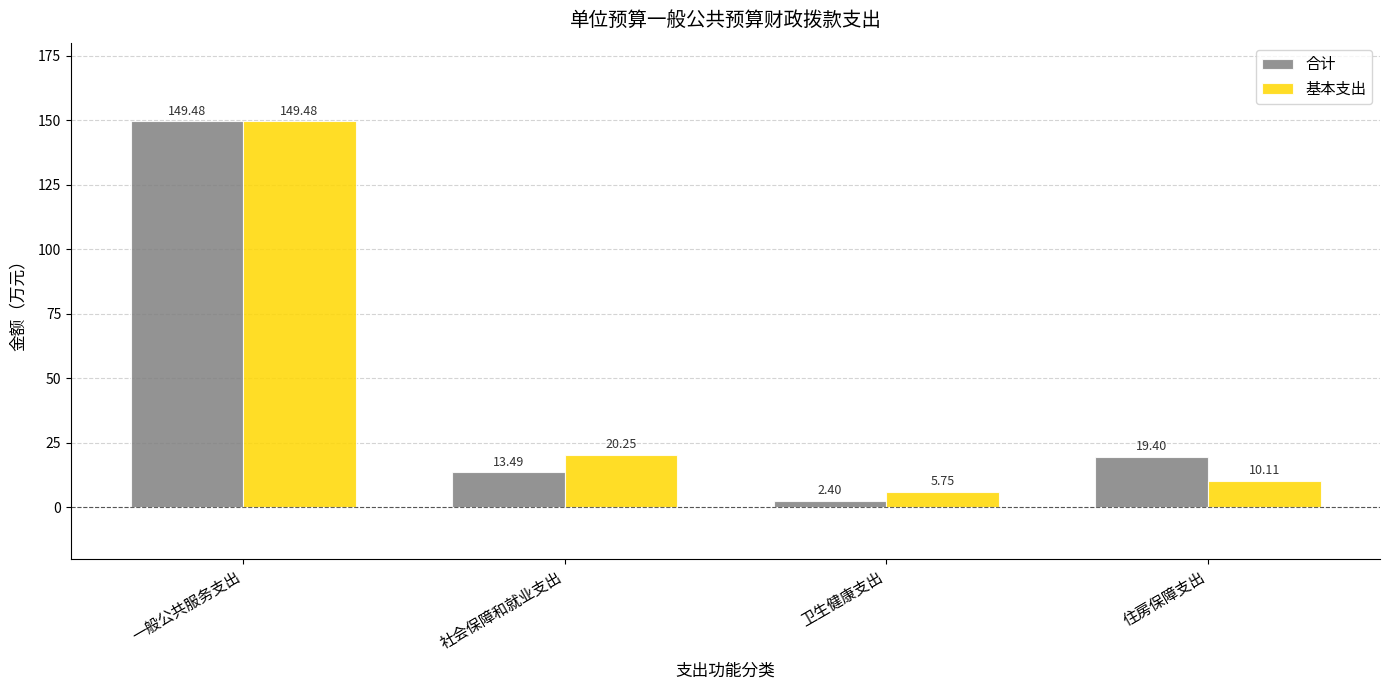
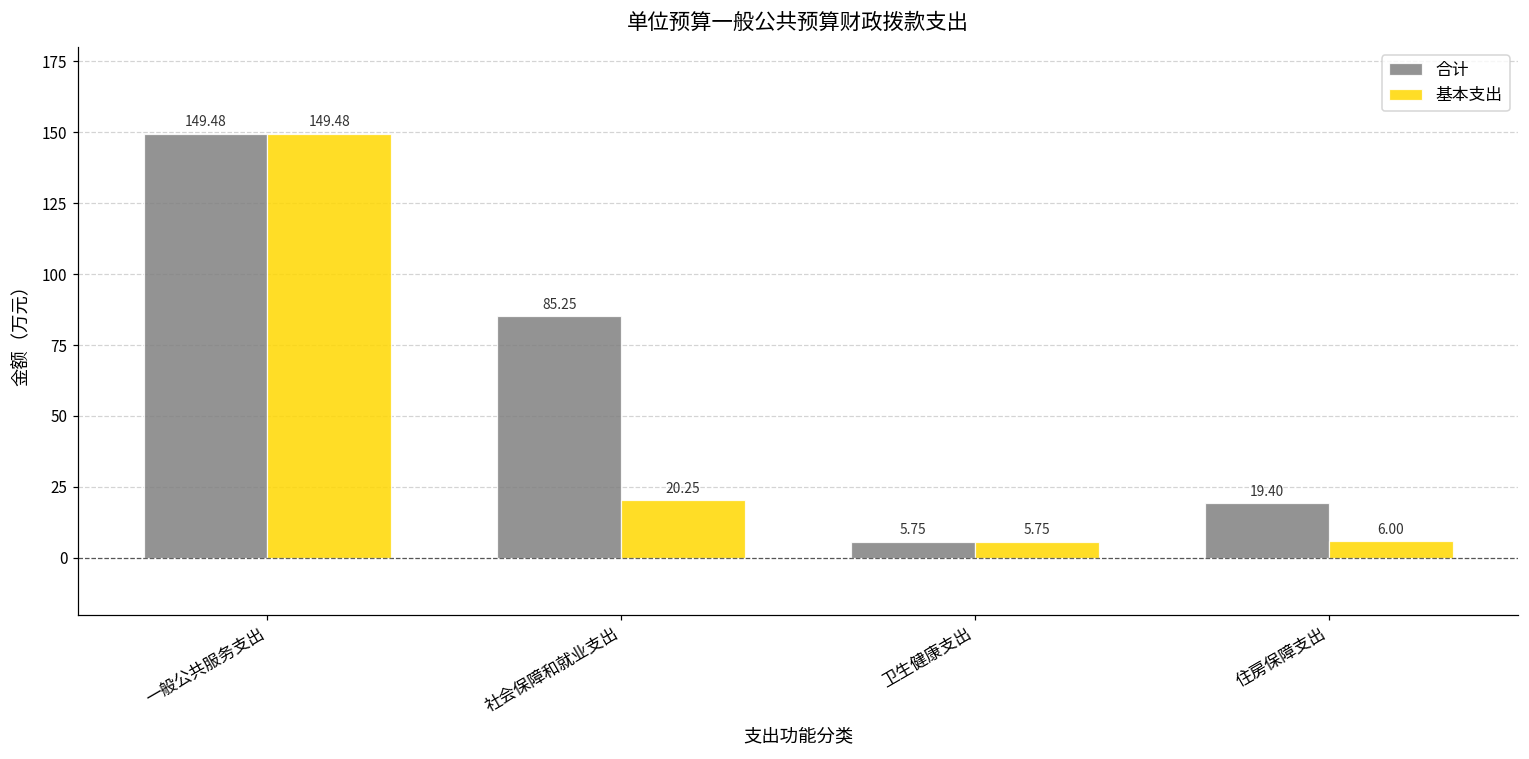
合计, 社会保障和就业支出: 13.49 -> 85.25
合计, 卫生健康支出: 2.40 -> 5.75
基本支出, 住房保障支出: 10.11 -> 6.00
